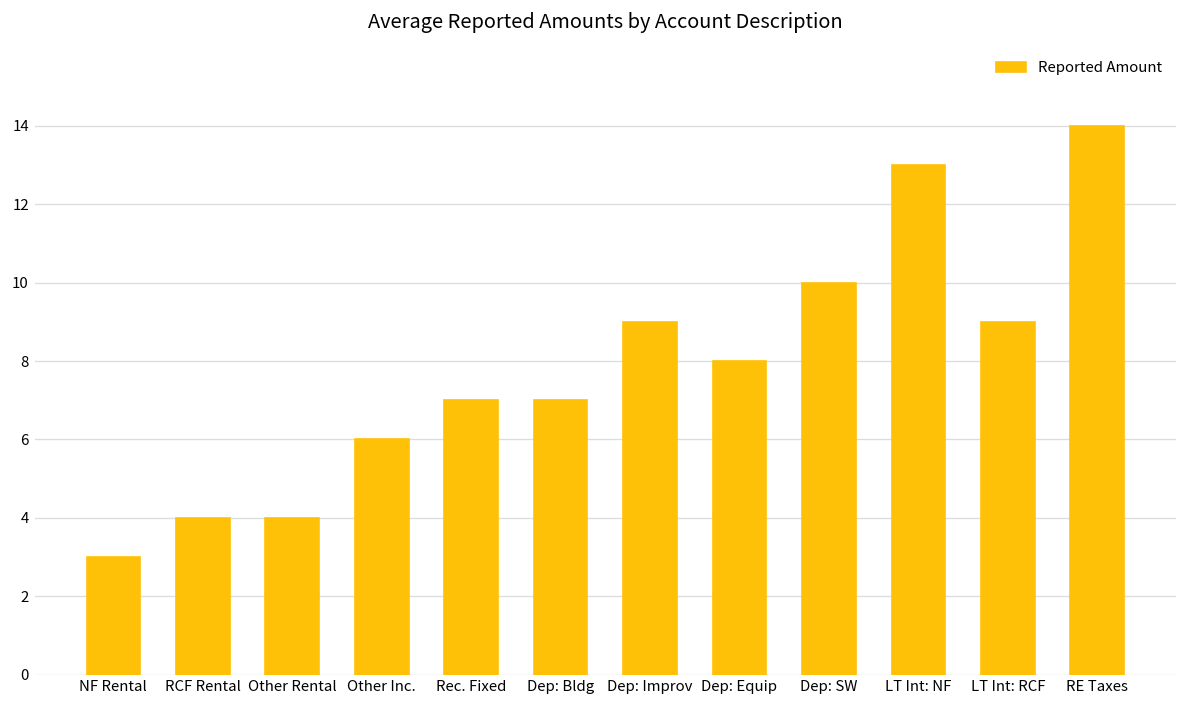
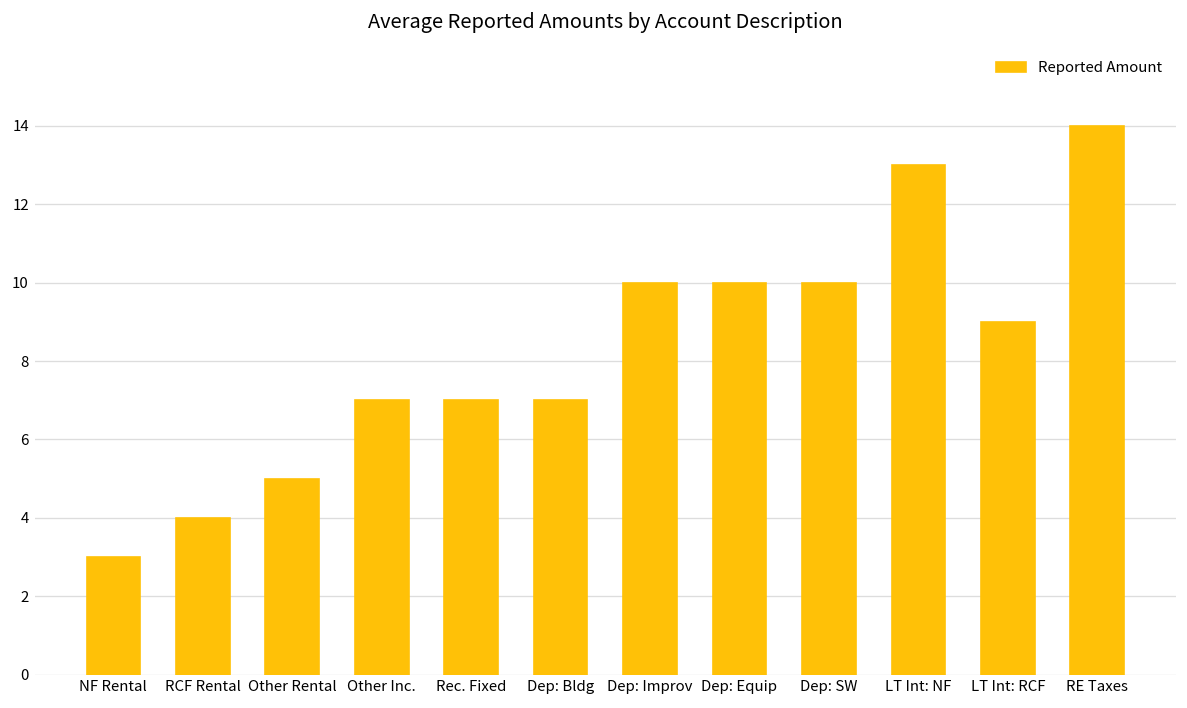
Other Rental: 4 -> 5
Other Inc.: 6 -> 7
Dep: Improv: 9 -> 10
Dep: Equip: 8 -> 10
